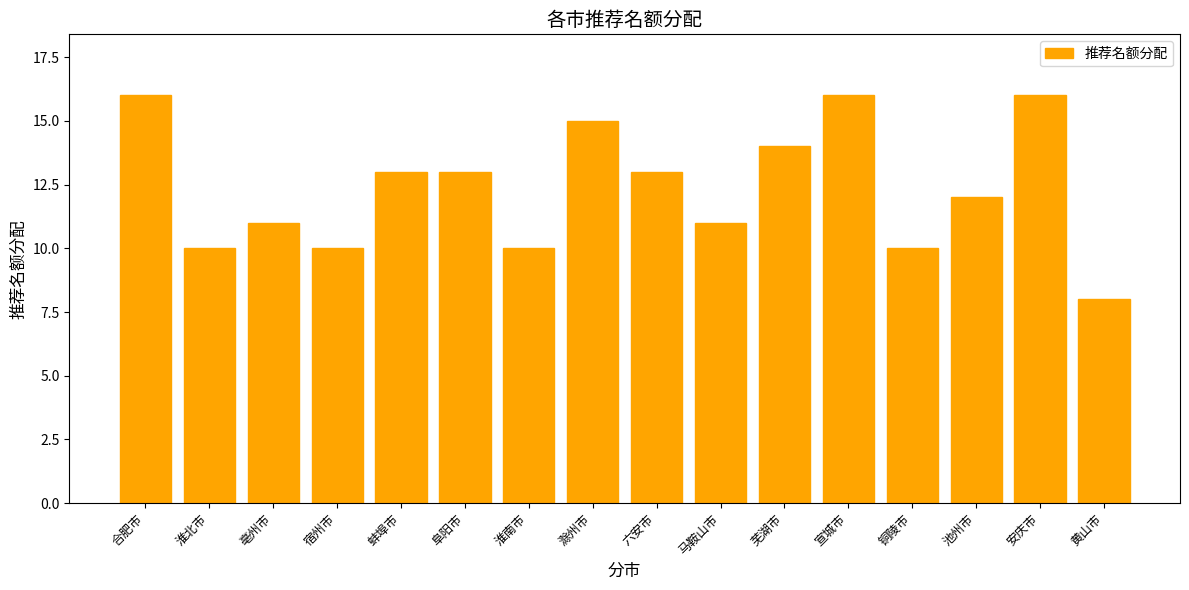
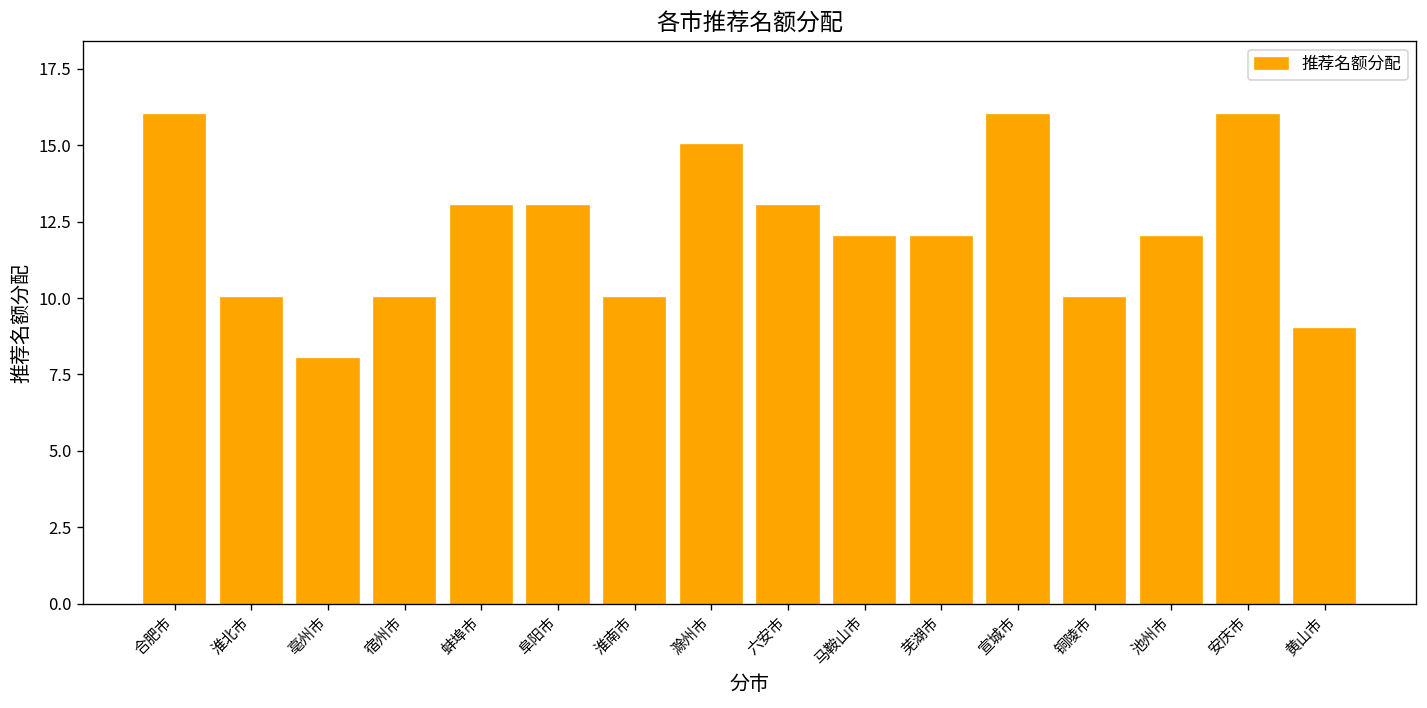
亳州市: 11 -> 8
马鞍山市: 11 -> 12
芜湖市: 14 -> 12
黄山市: 8 -> 9
